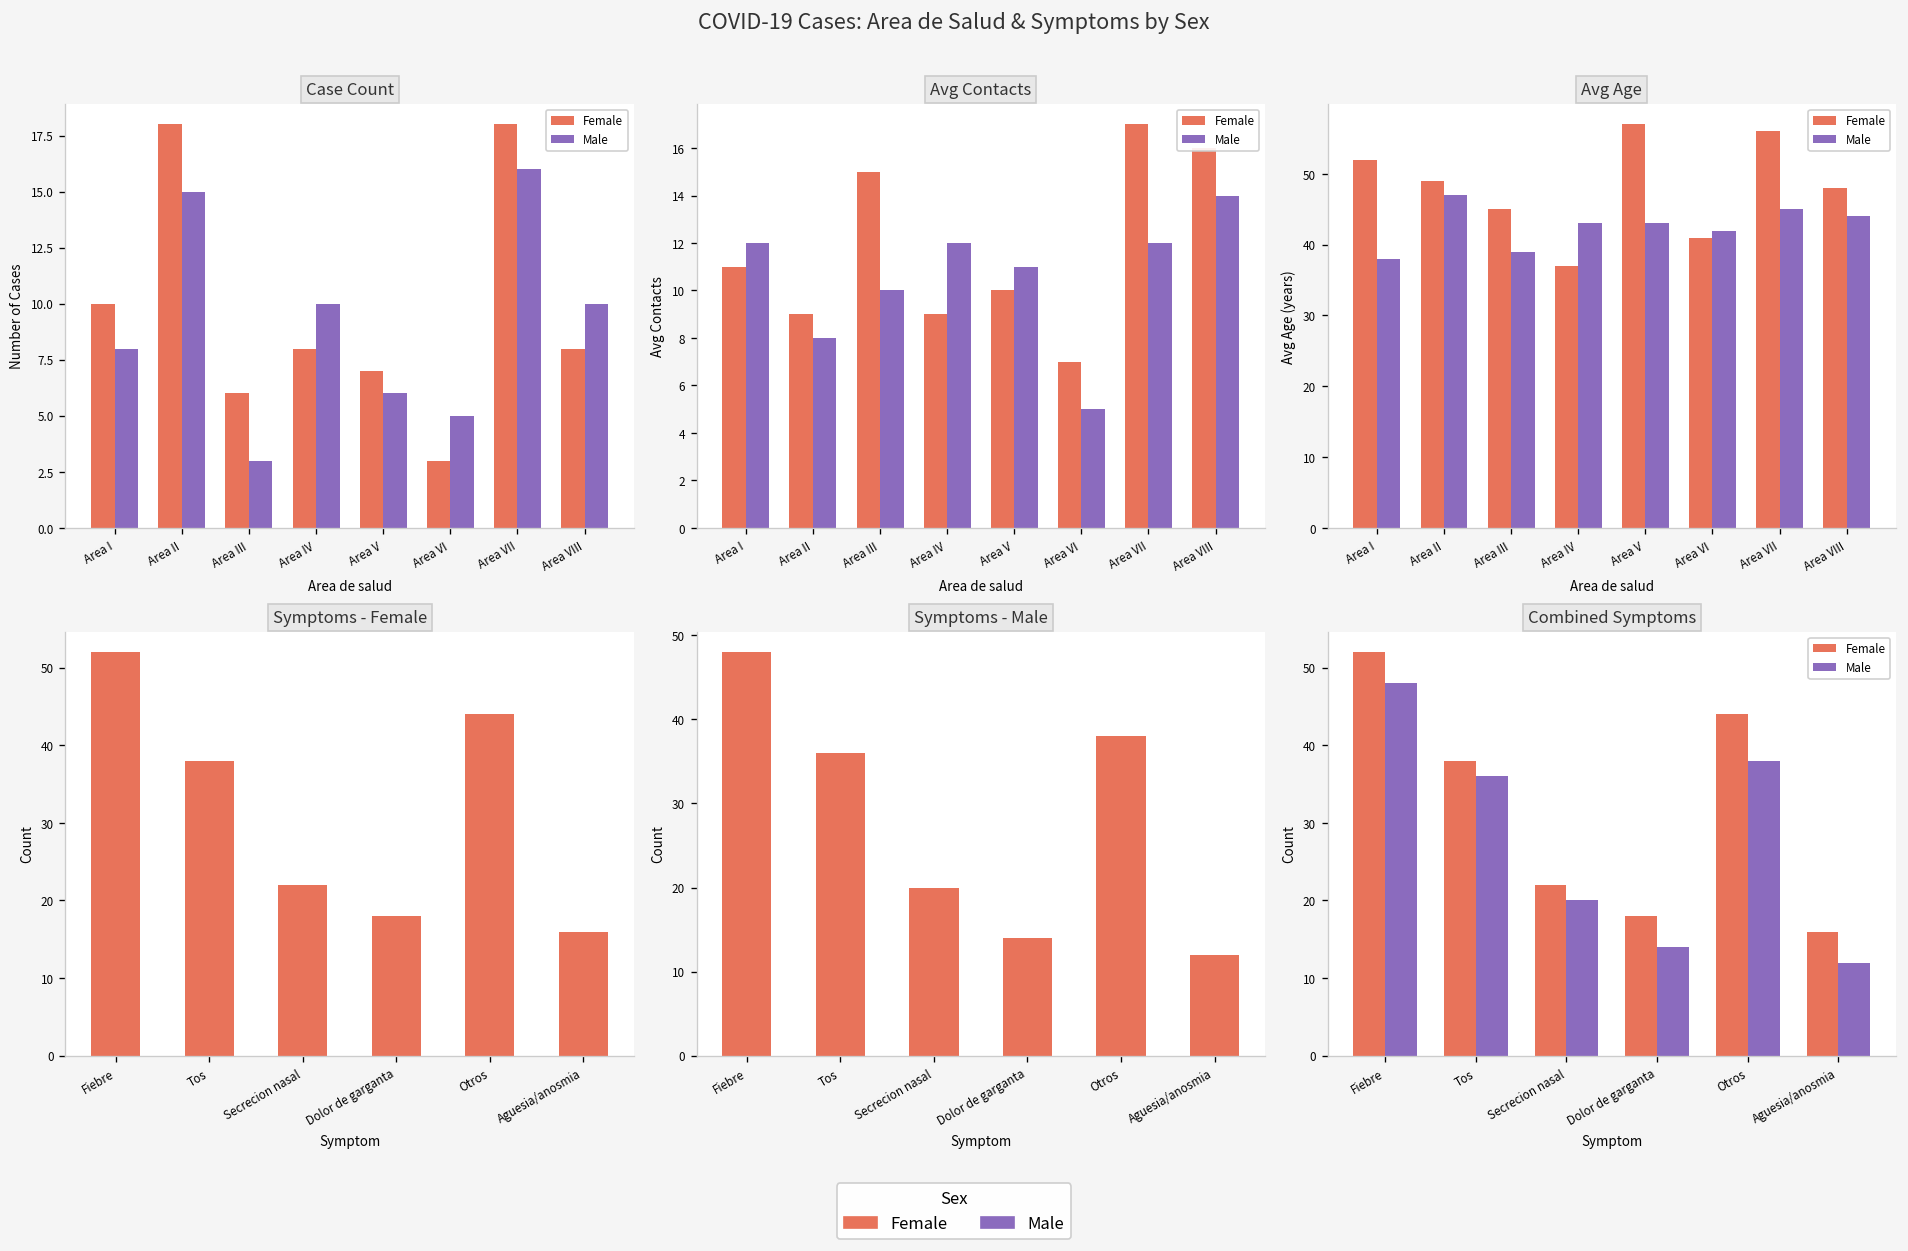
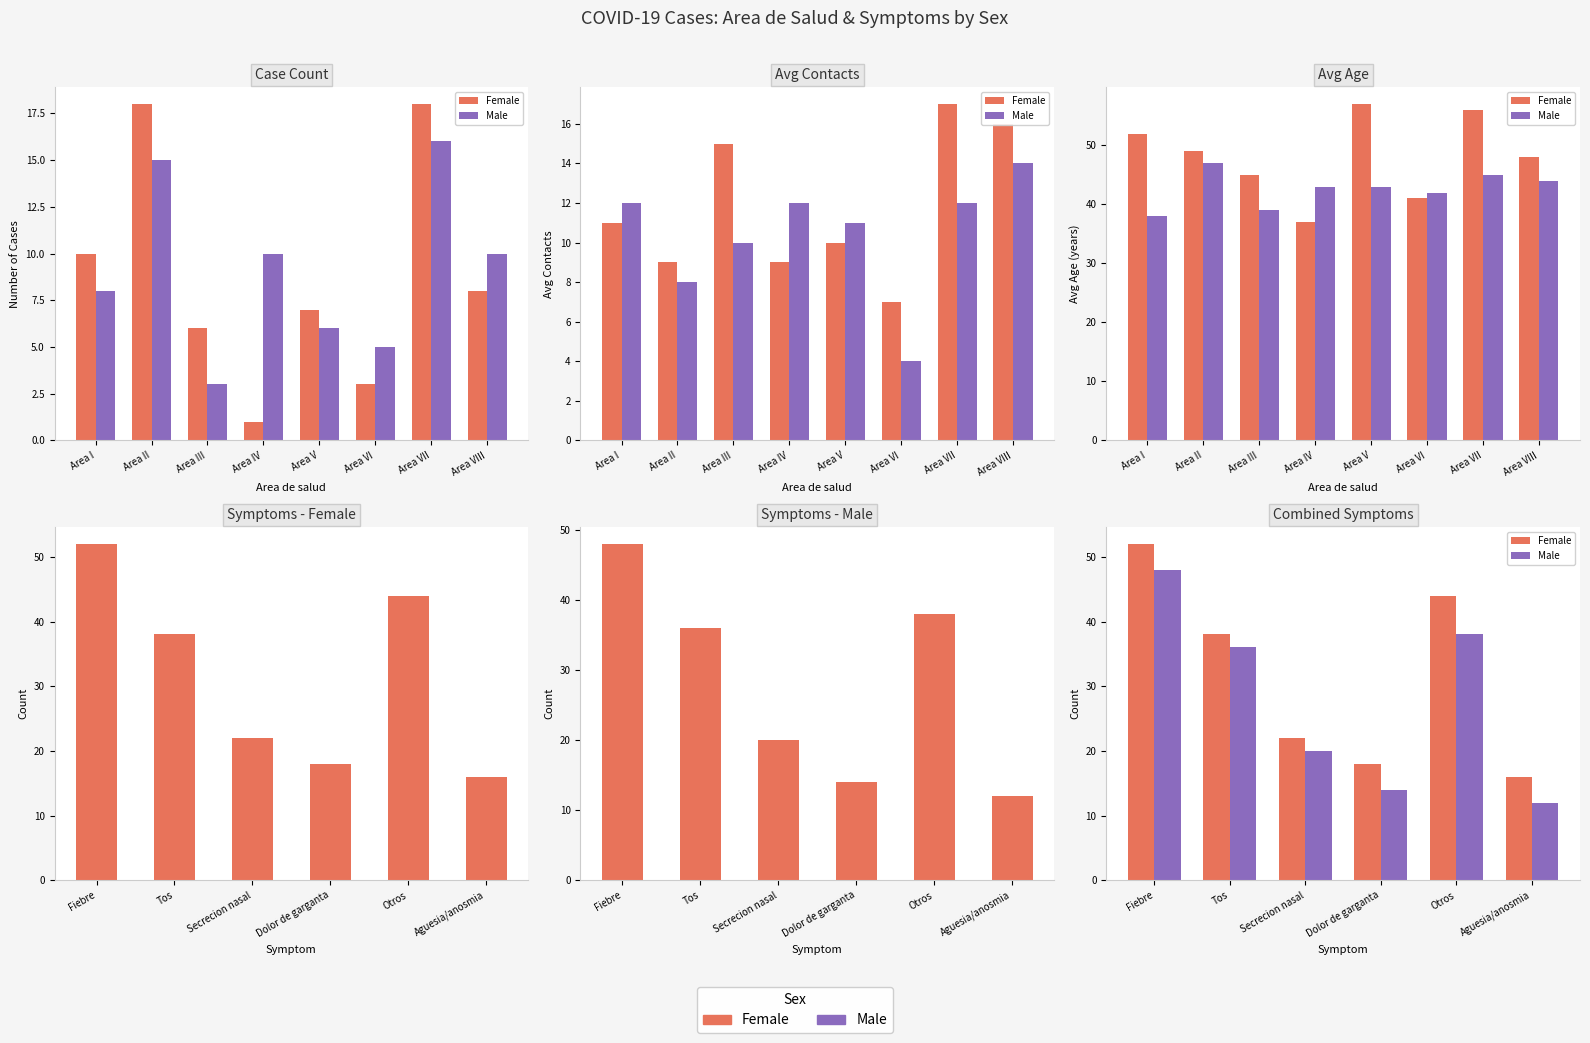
Case Count, Female, Area IV: 8 -> 1
Avg Contacts, Male, Area VI: 5 -> 4
